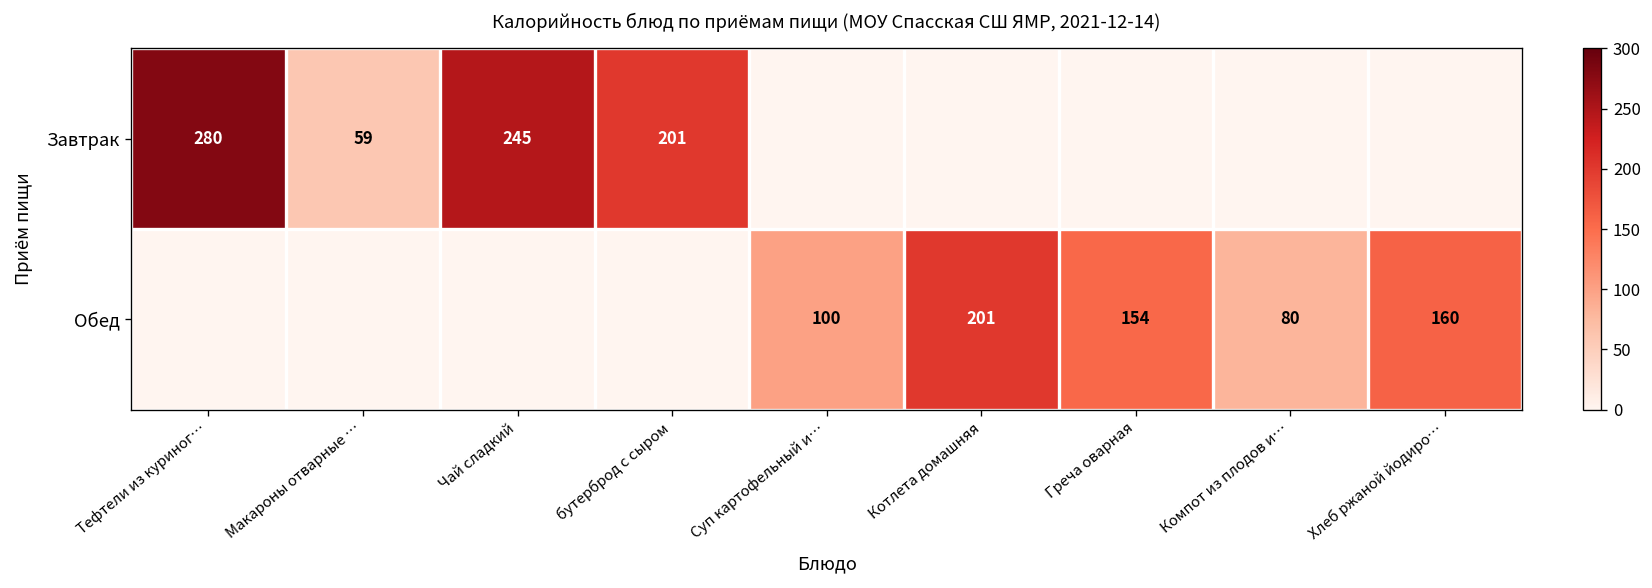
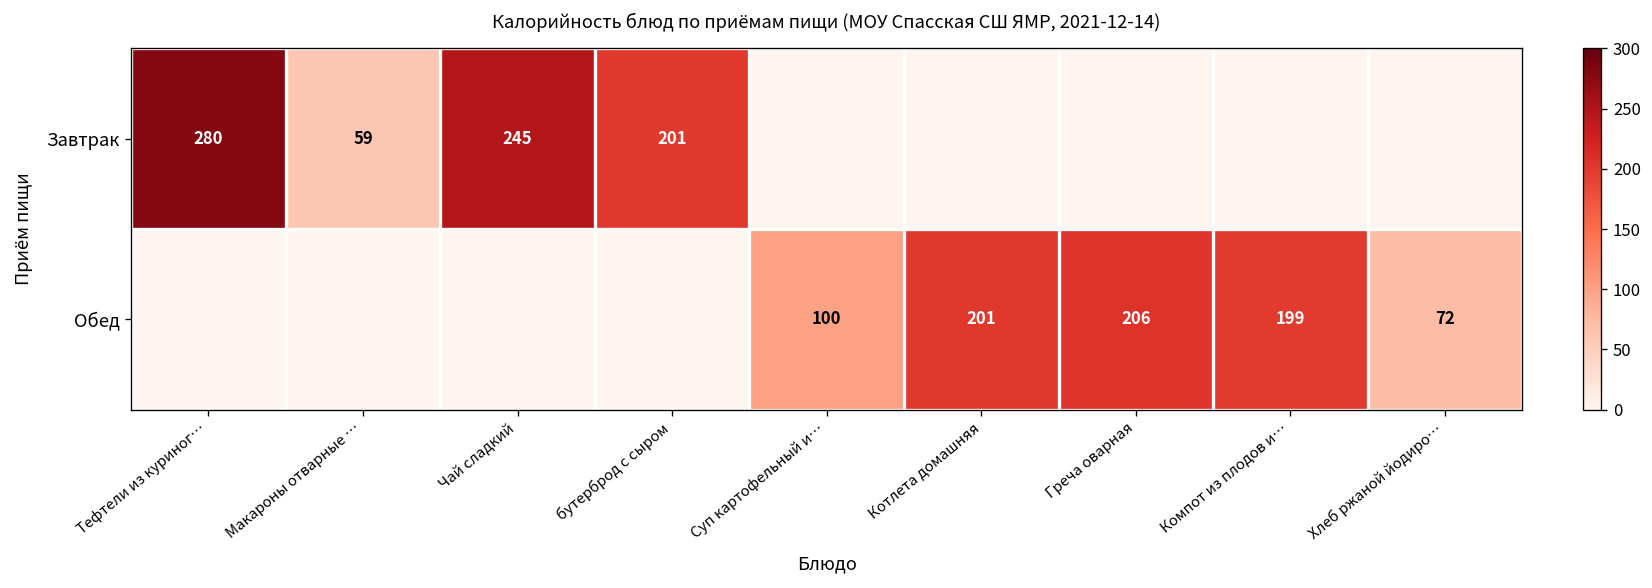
Обед, Греча оварная: 154 -> 206
Обед, Компот из плодов и…: 80 -> 199
Обед, Хлеб ржаной йодиро…: 160 -> 72
